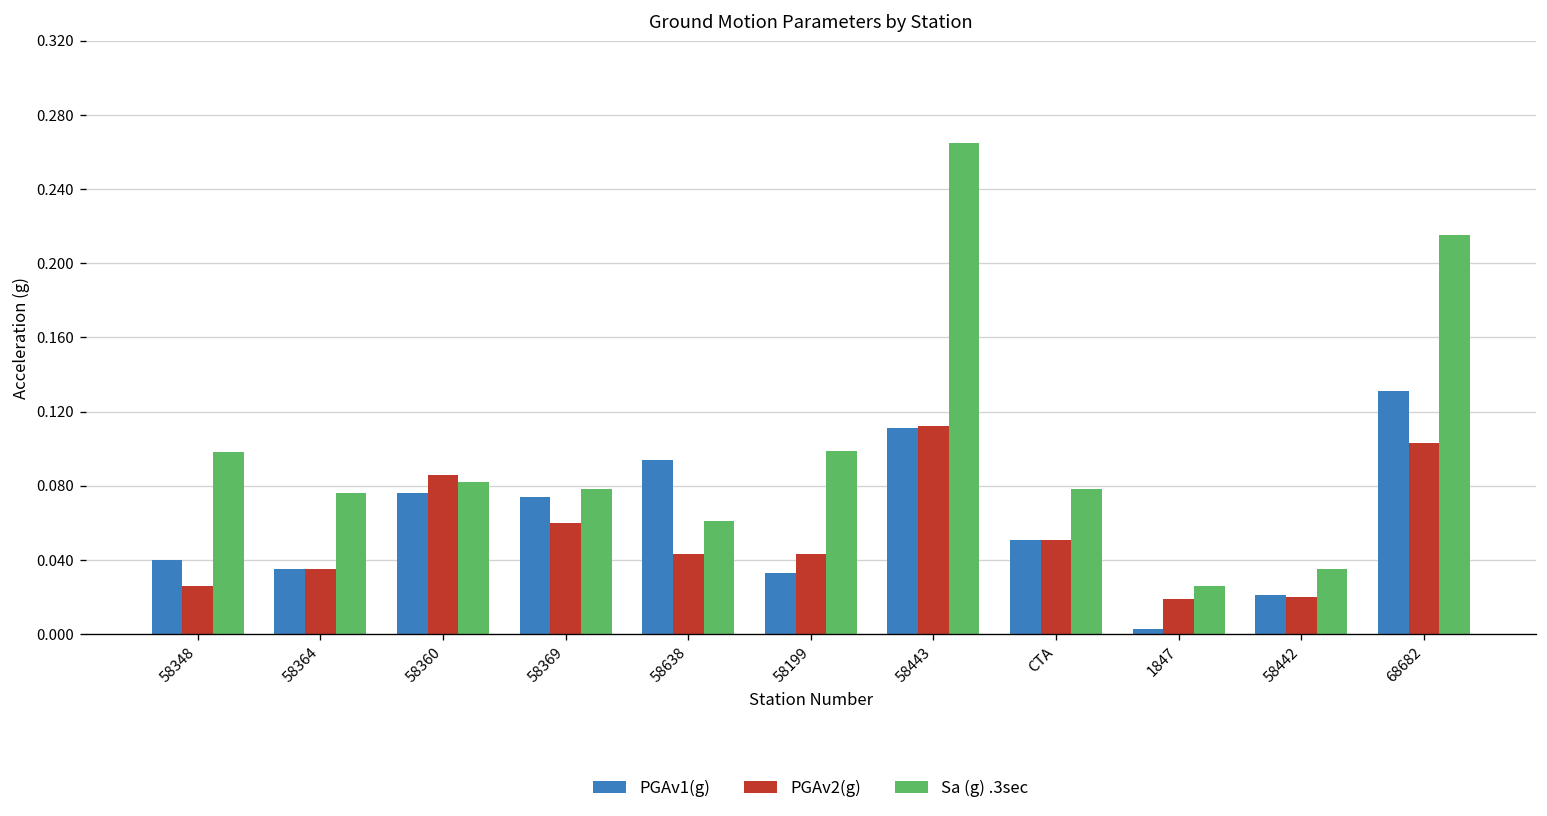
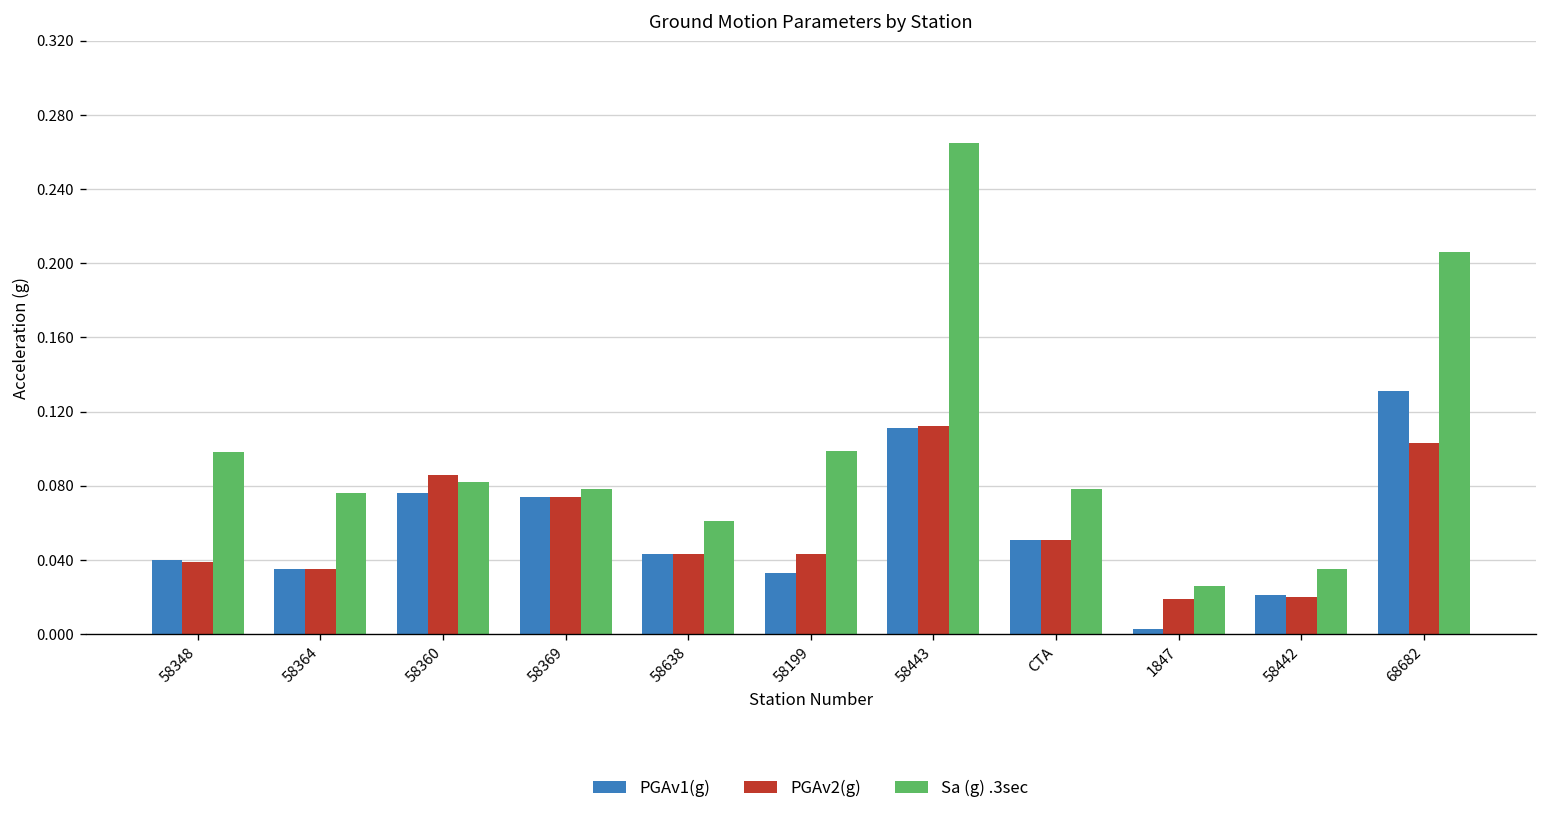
PGAv2(g), 58348: 0.026 -> 0.039
PGAv2(g), 58369: 0.060 -> 0.074
PGAv1(g), 58638: 0.094 -> 0.043
Sa (g) .3sec, 68682: 0.215 -> 0.206
